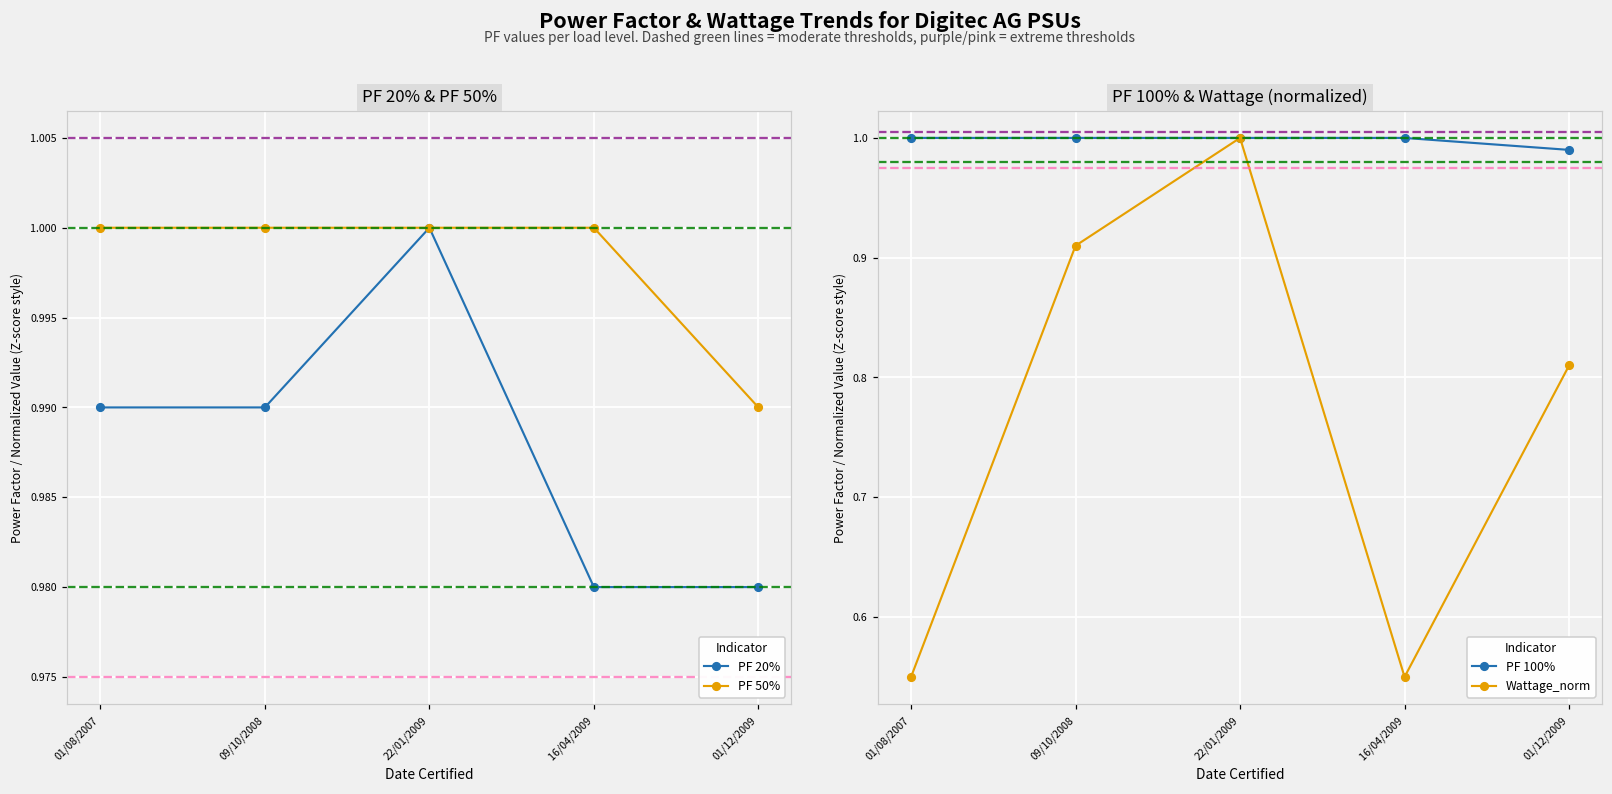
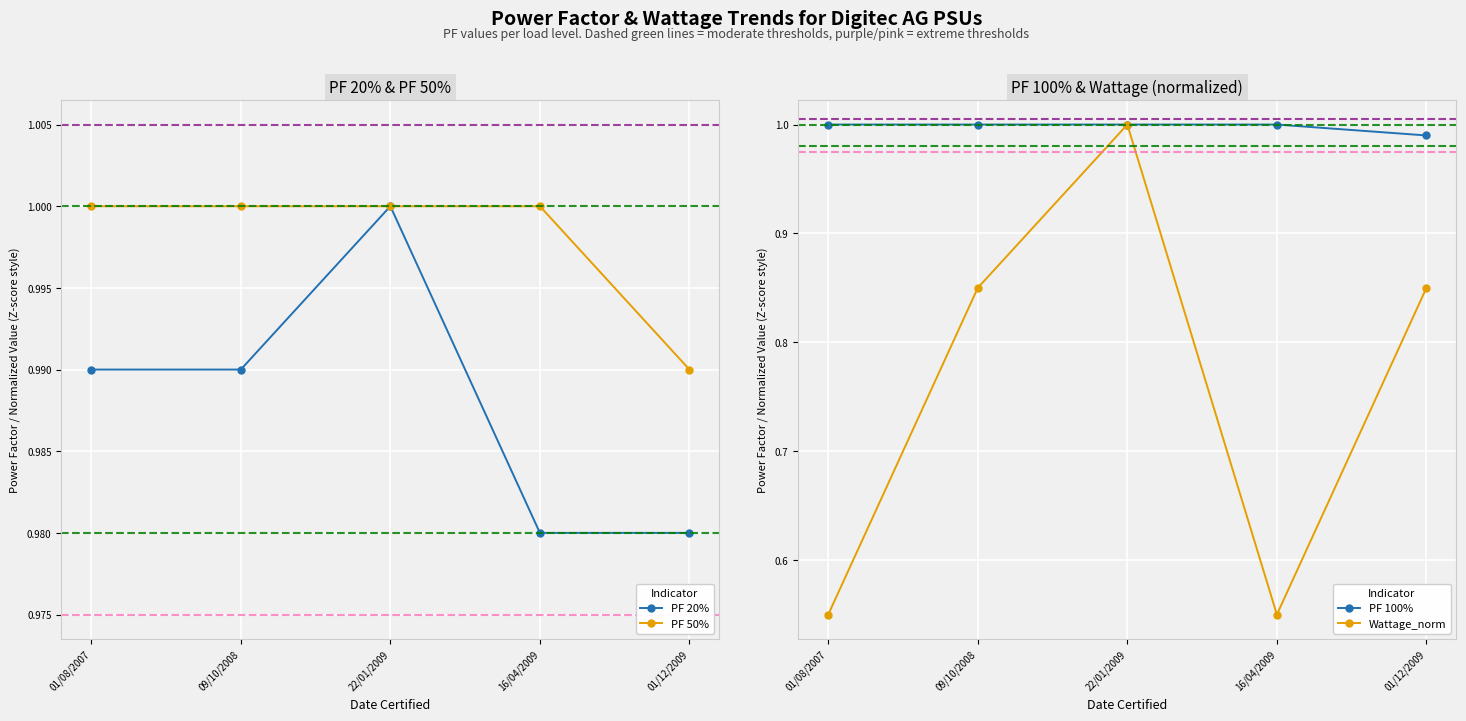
PF 100% & Wattage (normalized), Wattage_norm, 09/10/2008: 0.91 -> 0.85
PF 100% & Wattage (normalized), Wattage_norm, 01/12/2009: 0.81 -> 0.85
